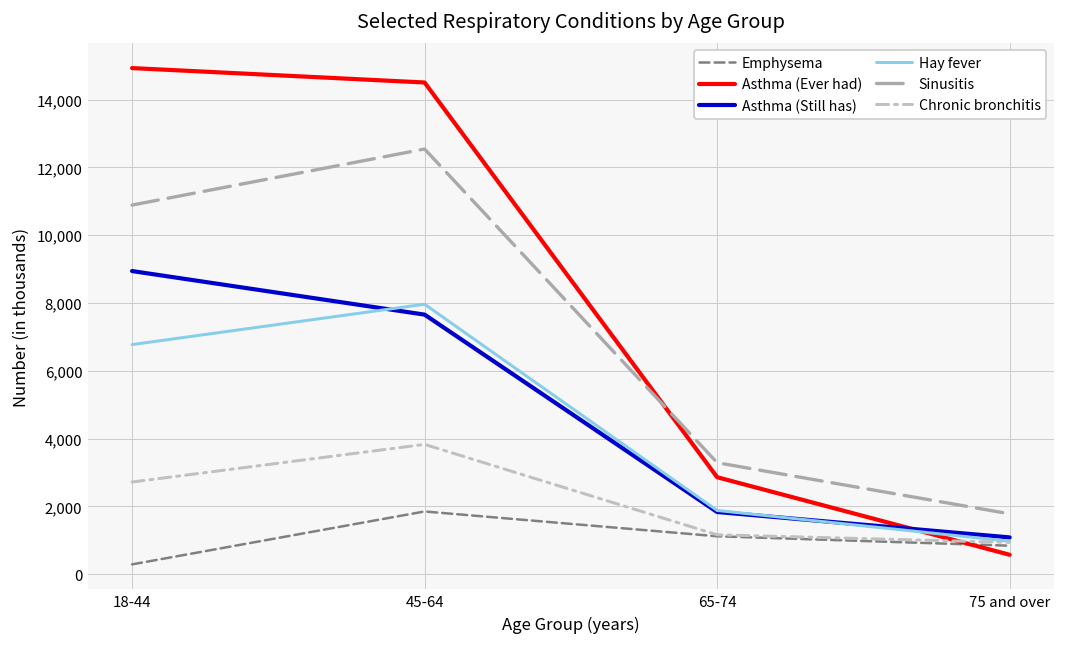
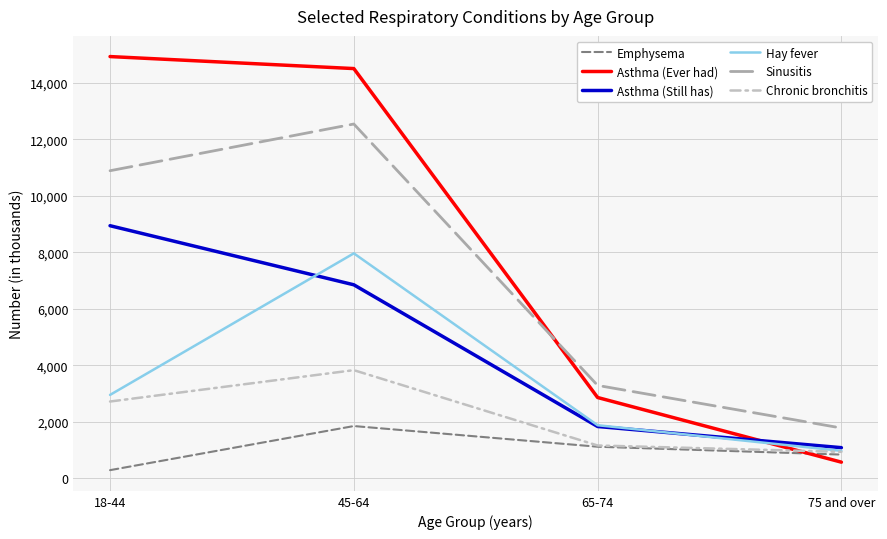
Hay fever, 18-44: 6,800 -> 3,000
Asthma (Still has), 45-64: 7,700 -> 6,900
